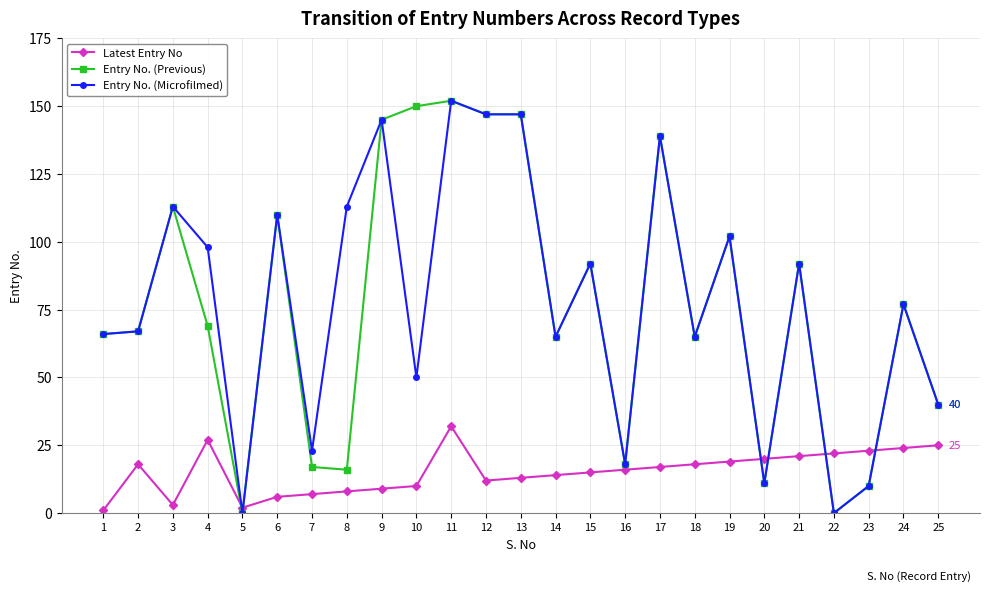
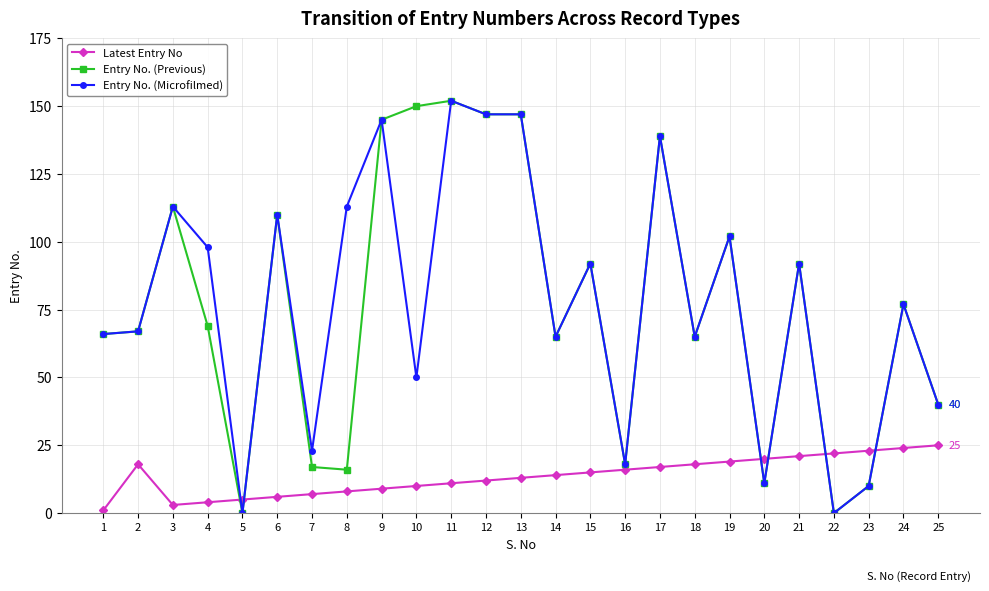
Latest Entry No, 4: 27 -> 4
Latest Entry No, 5: 2 -> 5
Latest Entry No, 11: 32 -> 11
